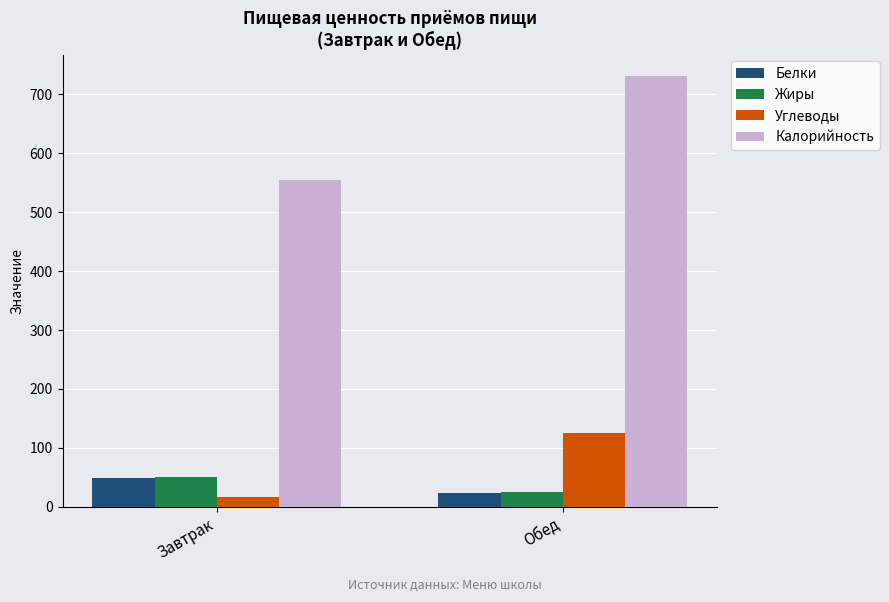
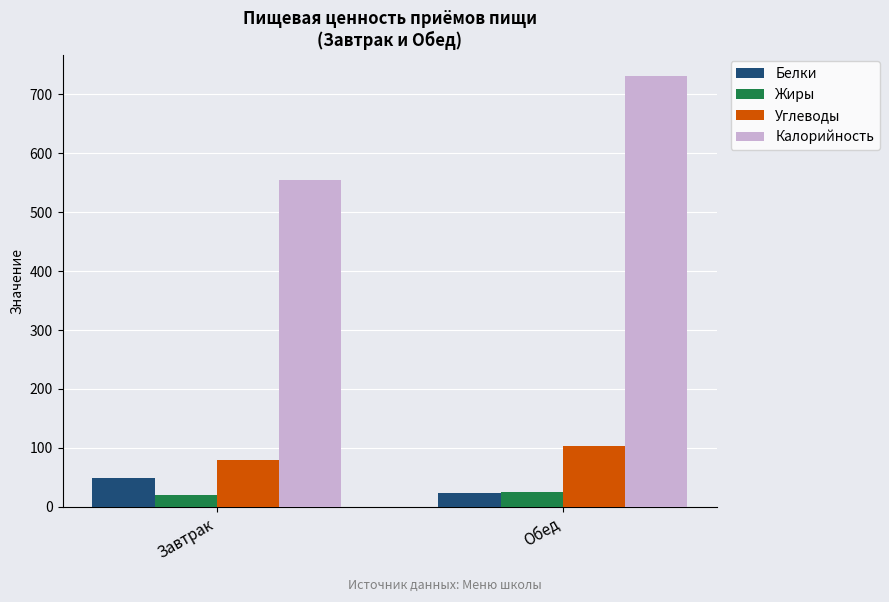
Жиры, Завтрак: 50 -> 20
Углеводы, Завтрак: 20 -> 80
Углеводы, Обед: 120 -> 100
